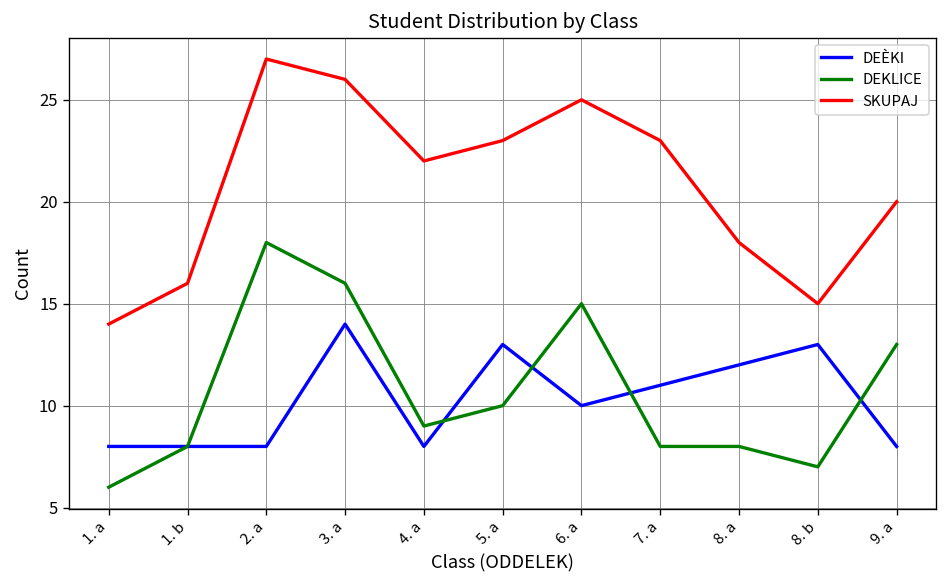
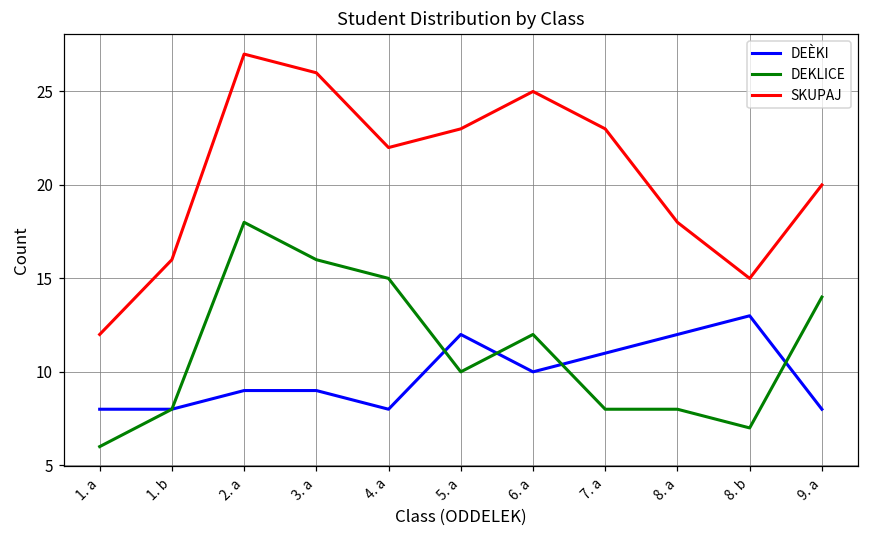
SKUPAJ, 1. a: 14 -> 12
DEÈKI, 2. a: 8 -> 9
DEÈKI, 3. a: 14 -> 9
DEKLICE, 4. a: 9 -> 15
DEÈKI, 5. a: 13 -> 12
DEKLICE, 6. a: 15 -> 12
DEKLICE, 9. a: 13 -> 14
